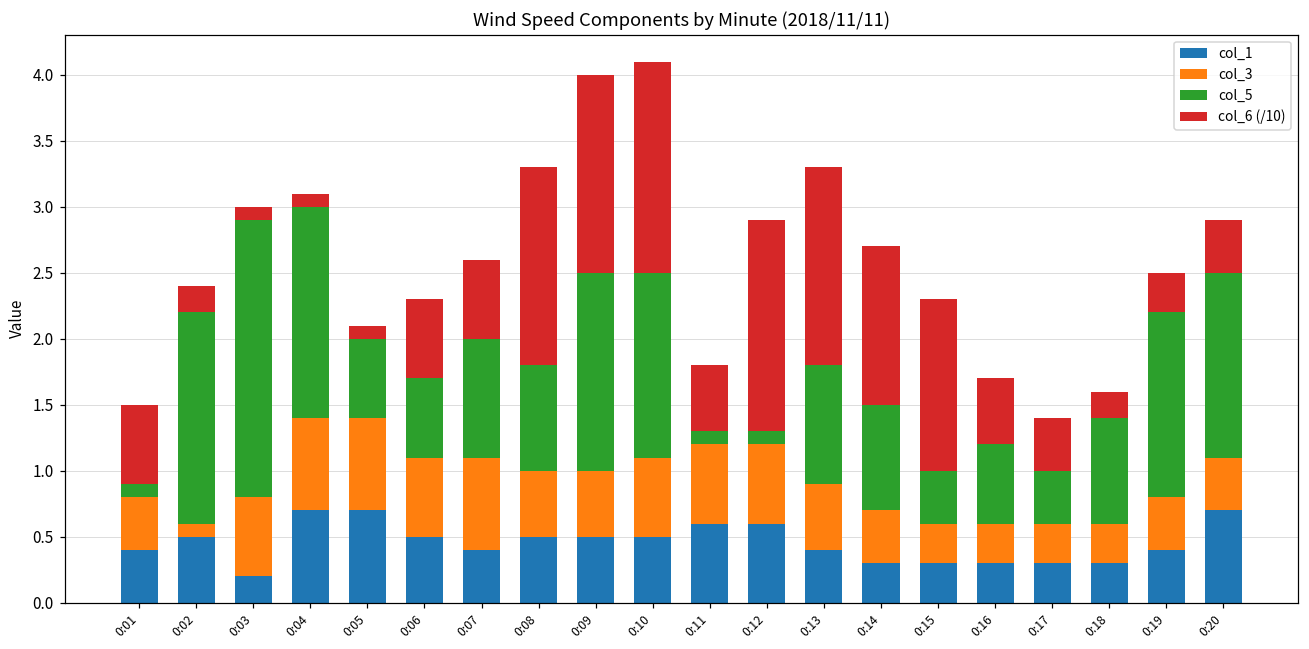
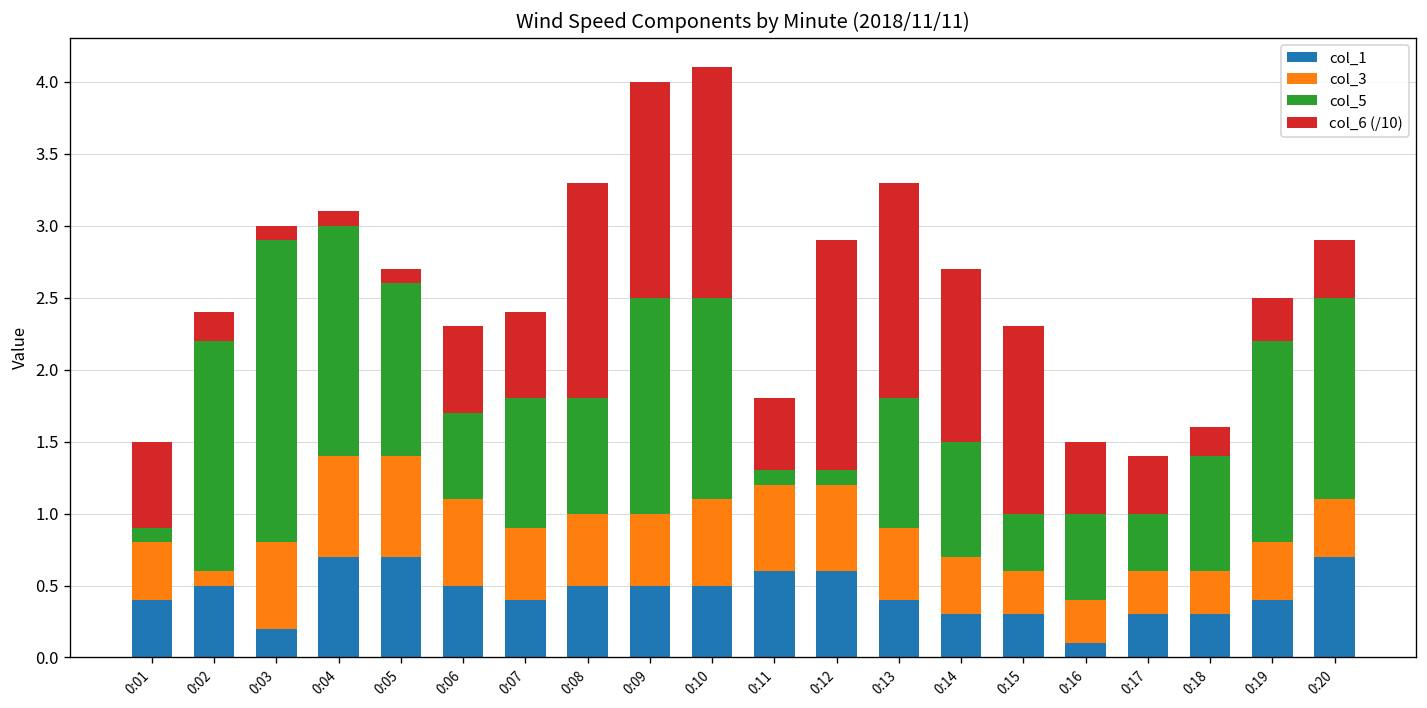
col_5, 0:05: 0.6 -> 1.2
col_3, 0:07: 0.7 -> 0.5
col_1, 0:16: 0.3 -> 0.1
